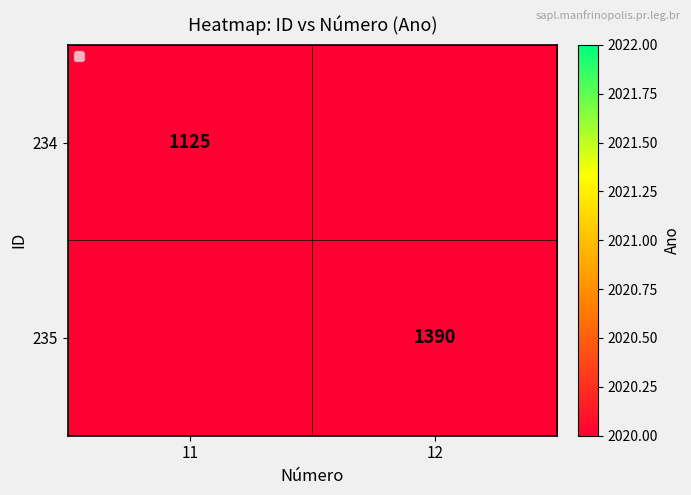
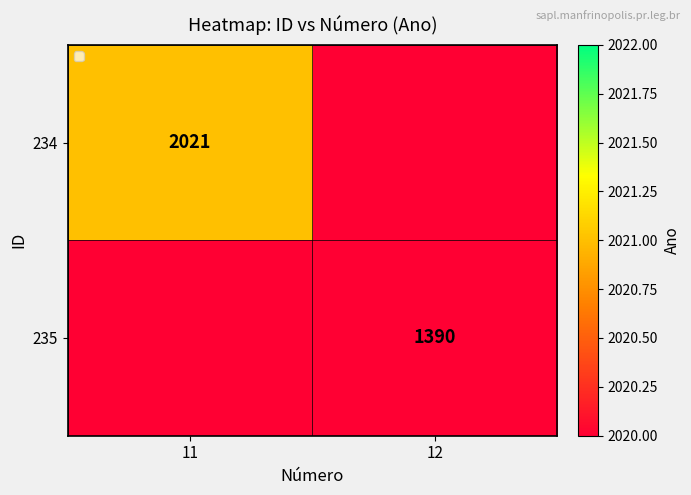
234, 11: 1125 -> 2021
